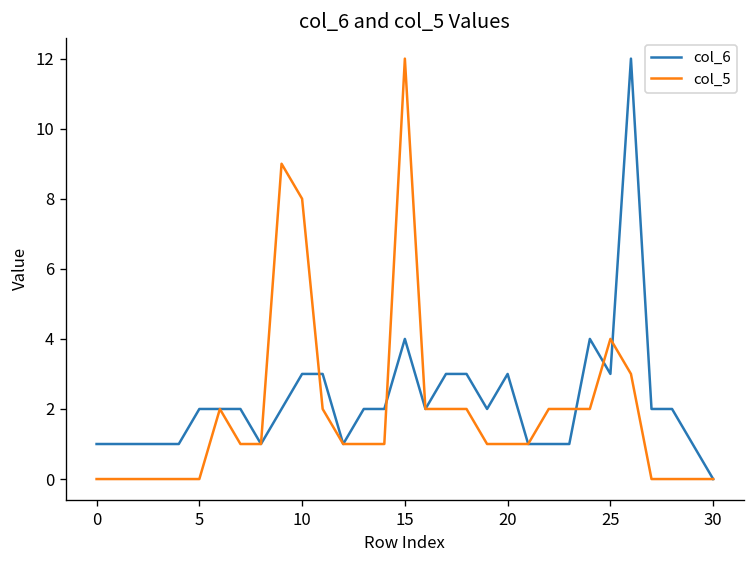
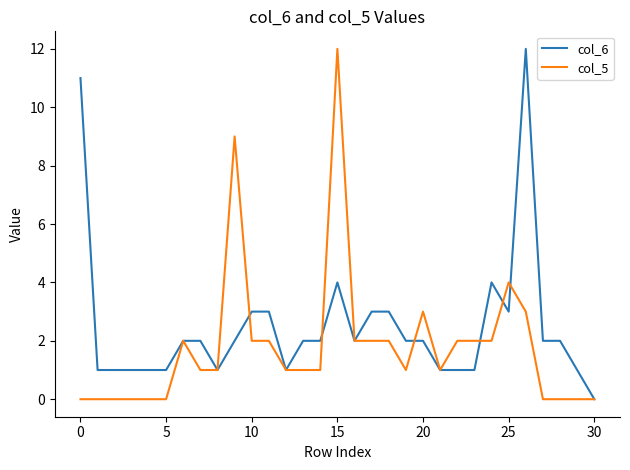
col_6, 0: 1 -> 11
col_6, 5: 2 -> 1
col_5, 10: 8 -> 2
col_6, 20: 3 -> 2
col_5, 20: 1 -> 3
